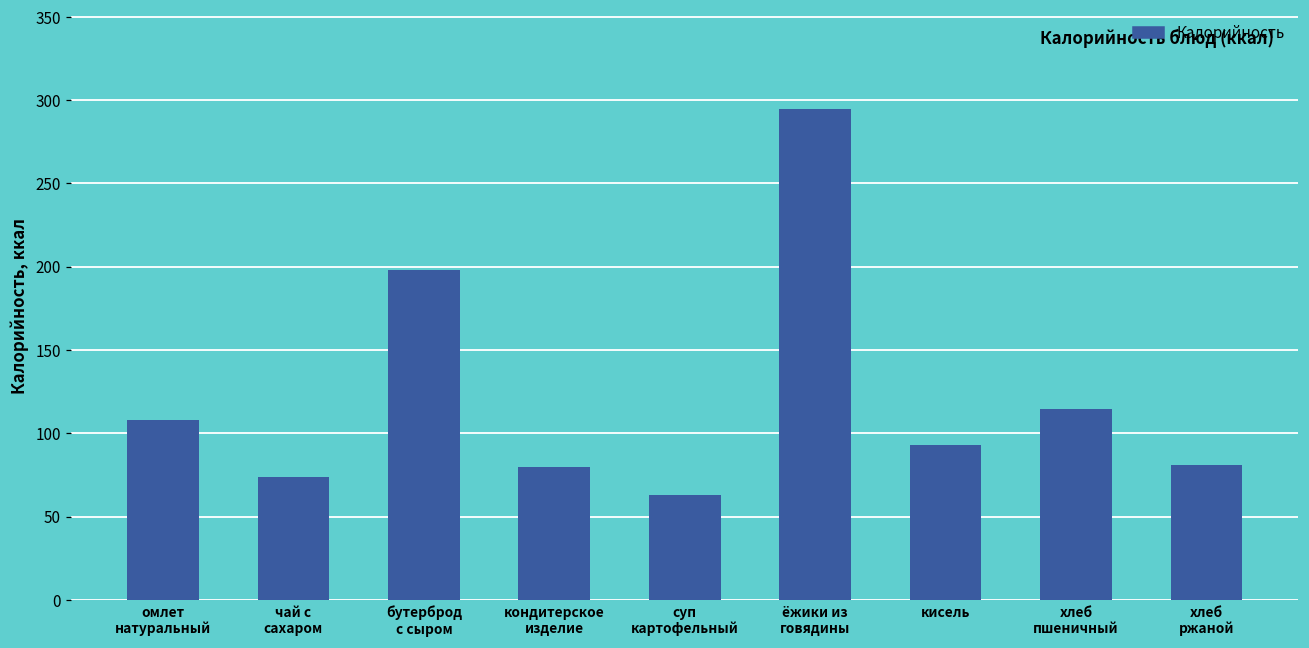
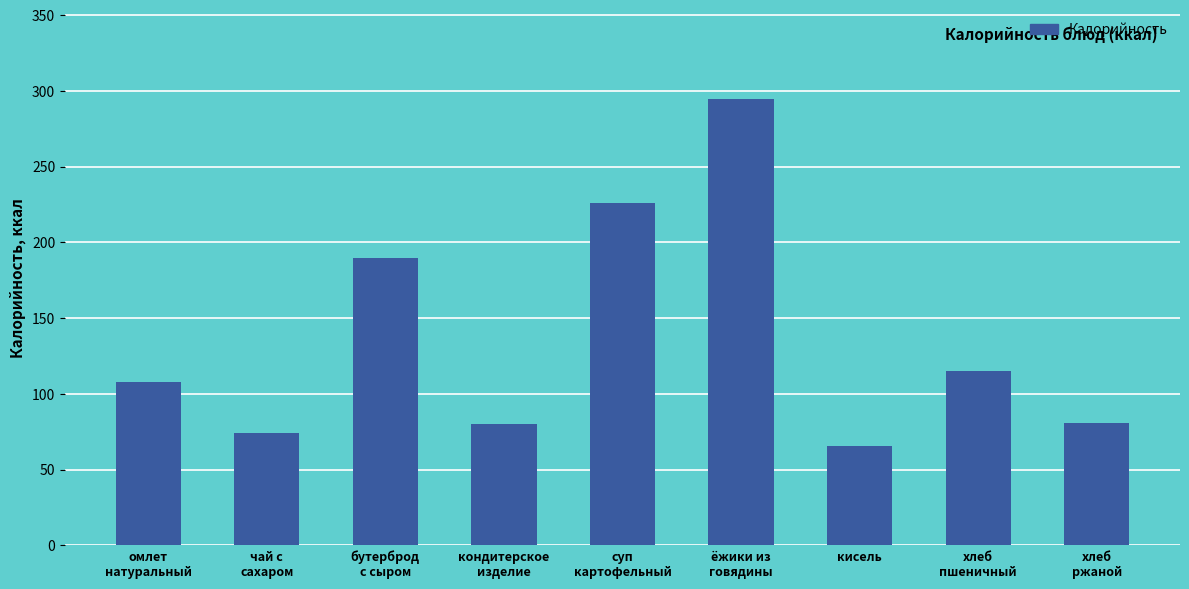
бутерброд с сыром: 198 -> 190
суп картофельный: 63 -> 226
кисель: 93 -> 65
